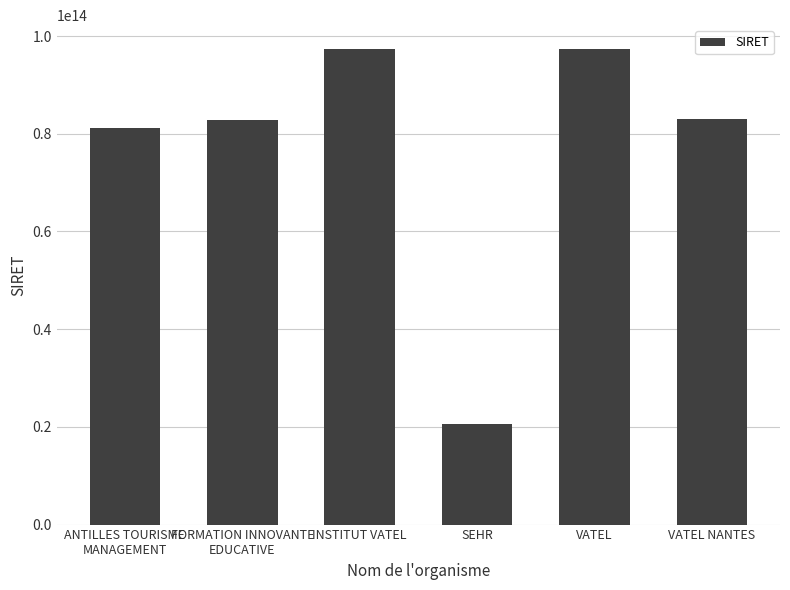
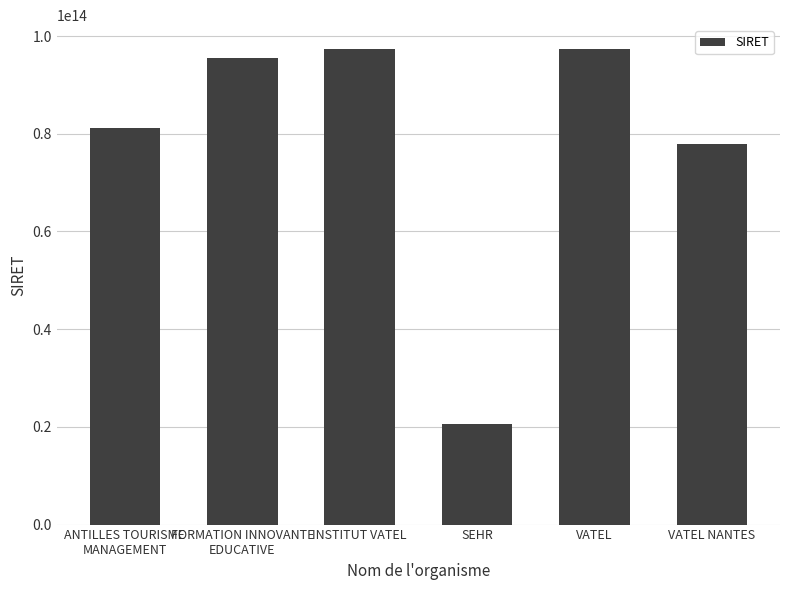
FORMATION INNOVANTE EDUCATIVE: 83000000000000 -> 95000000000000
VATEL NANTES: 83000000000000 -> 78000000000000
